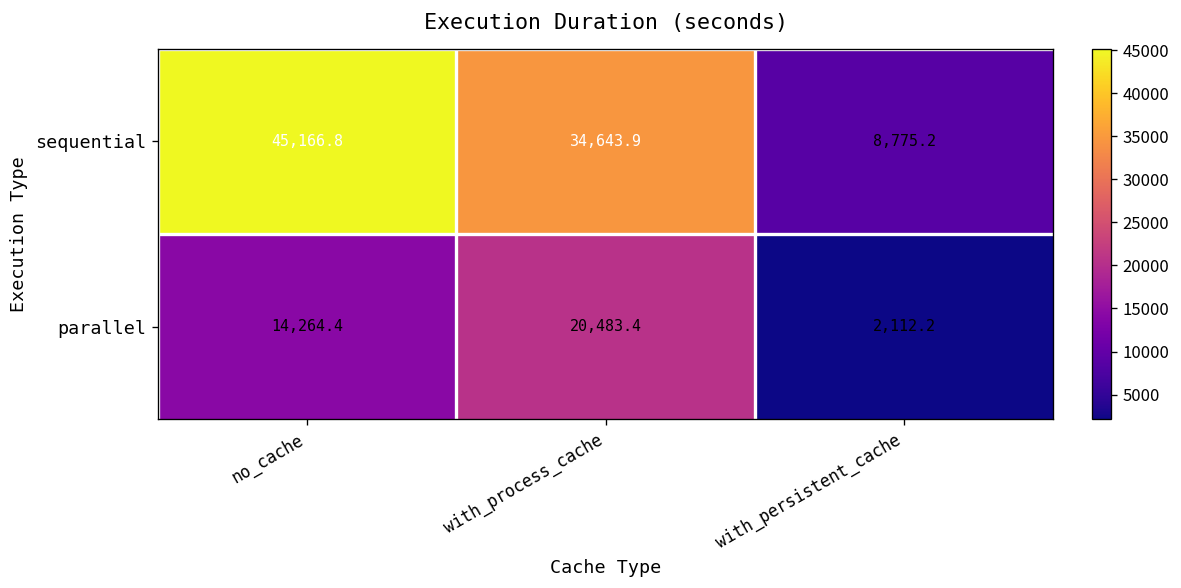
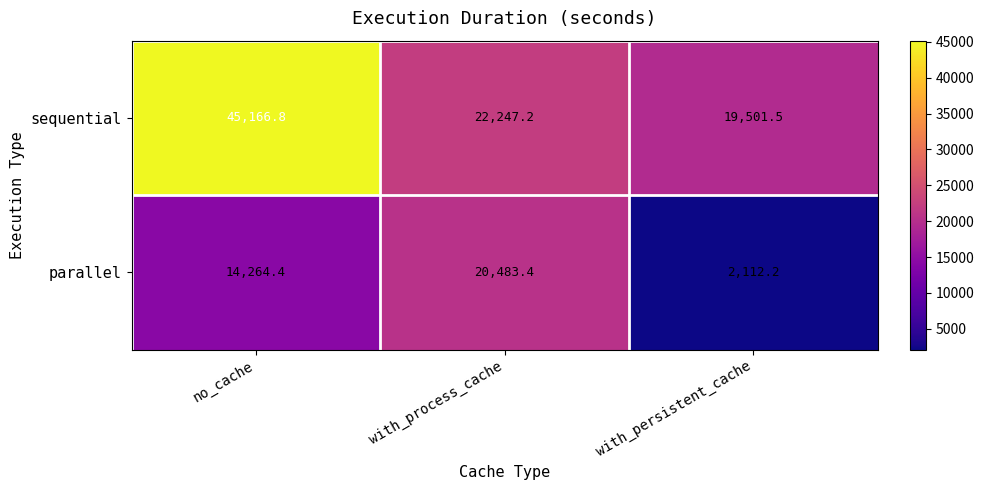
sequential, with_process_cache: 34,643.9 -> 22,247.2
sequential, with_persistent_cache: 8,775.2 -> 19,501.5
